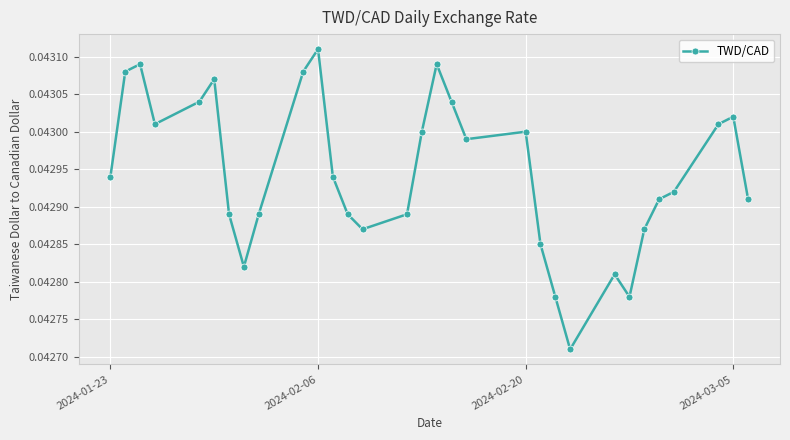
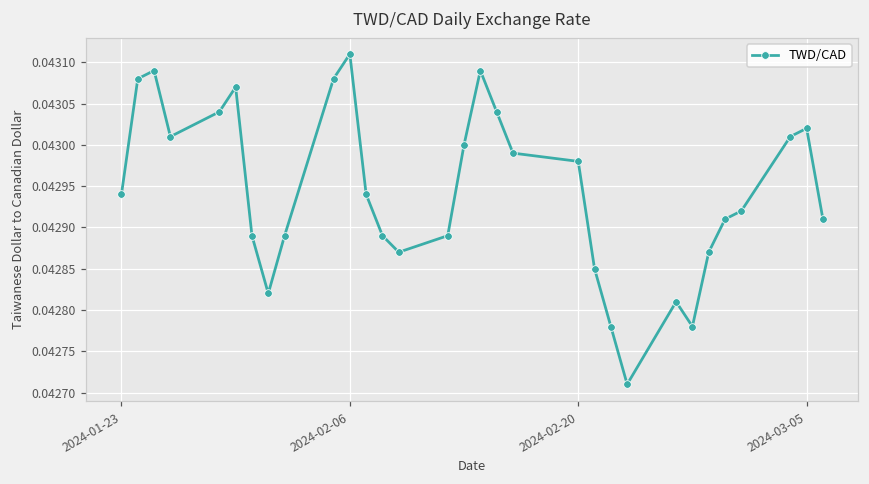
2024-02-20: 0.04300 -> 0.04298
